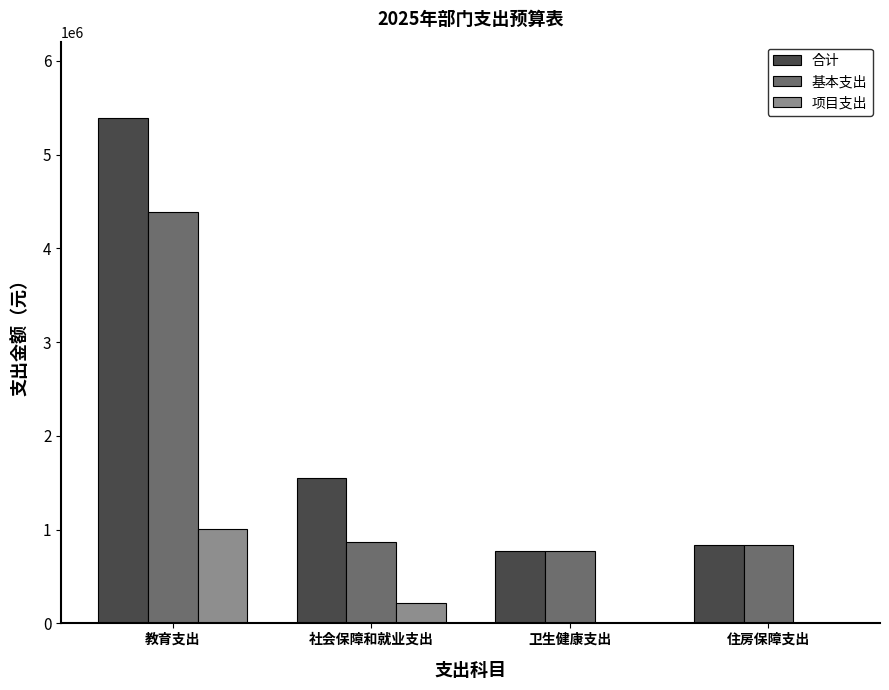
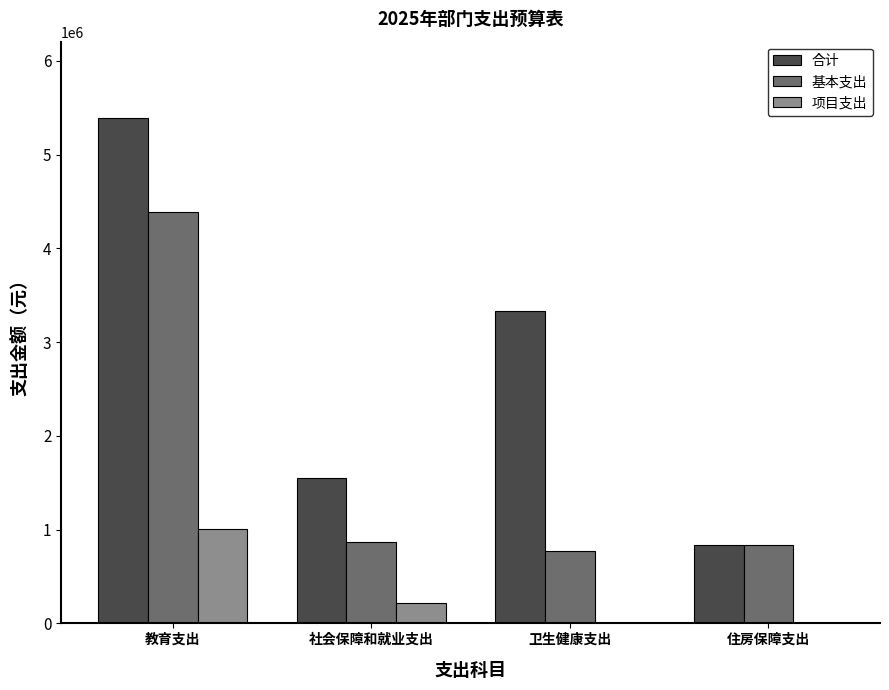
合计, 卫生健康支出: 800000 -> 3300000
